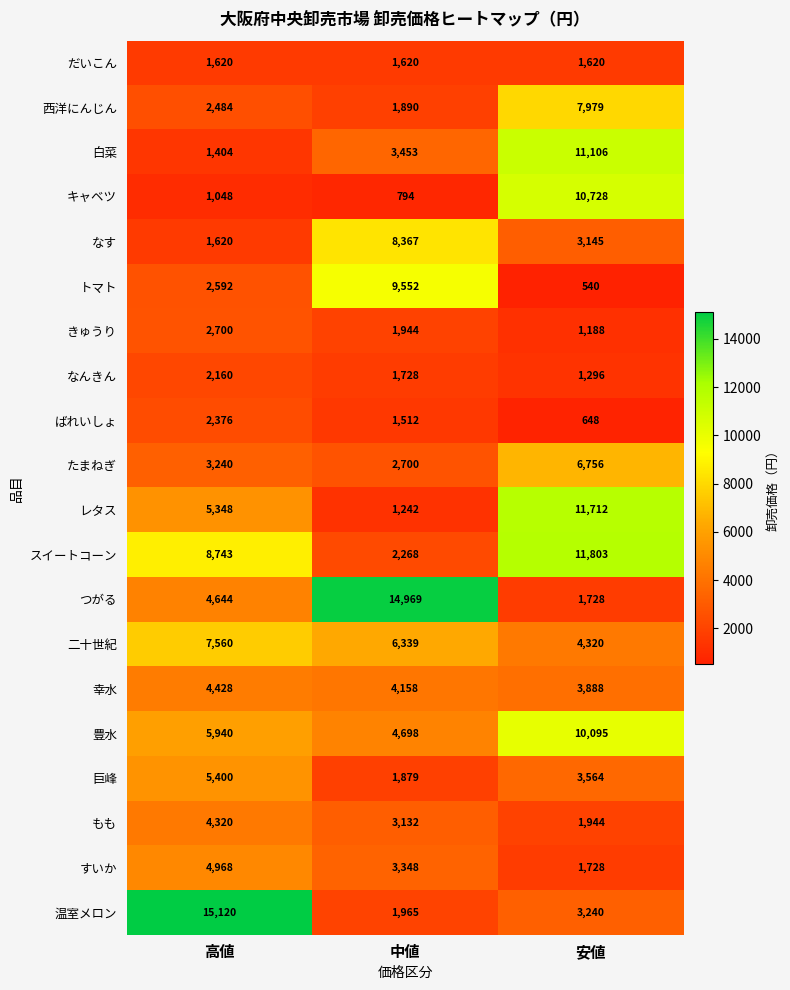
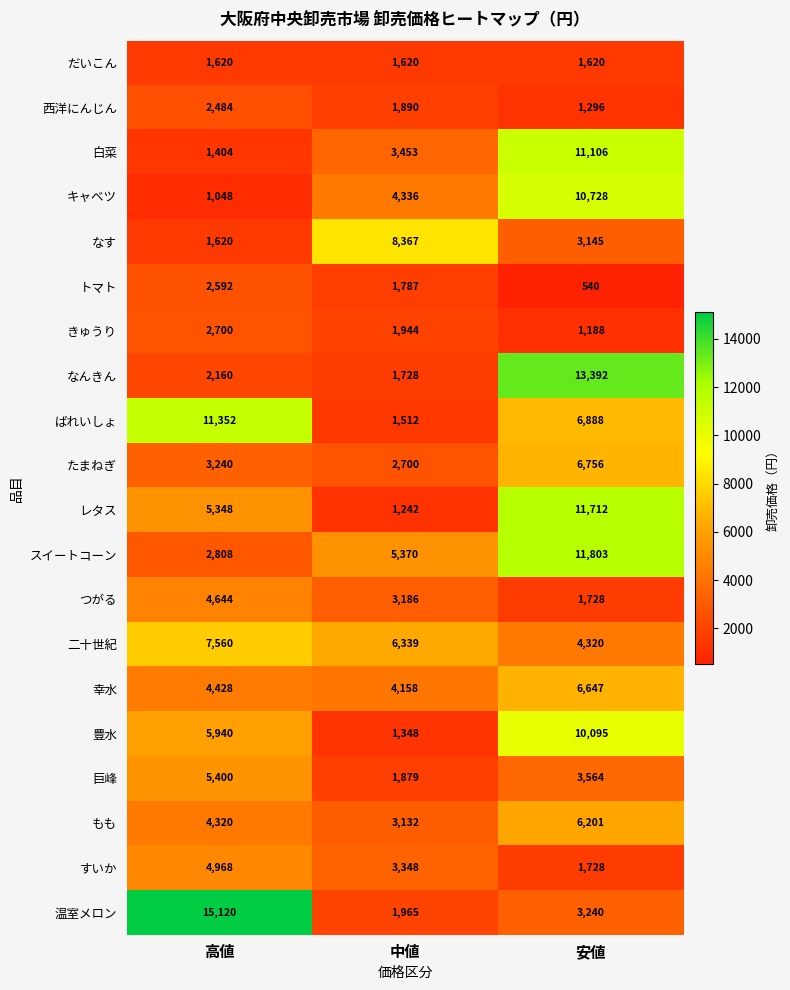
西洋にんじん, 安値: 7,979 -> 1,296
キャベツ, 中値: 794 -> 4,336
トマト, 中値: 9,552 -> 1,787
なんきん, 安値: 1,296 -> 13,392
ばれいしょ, 高値: 2,376 -> 11,352
ばれいしょ, 安値: 648 -> 6,888
スイートコーン, 高値: 8,743 -> 2,808
スイートコーン, 中値: 2,268 -> 5,370
つがる, 中値: 14,969 -> 3,186
幸水, 安値: 3,888 -> 6,647
豊水, 中値: 4,698 -> 1,348
もも, 安値: 1,944 -> 6,201
